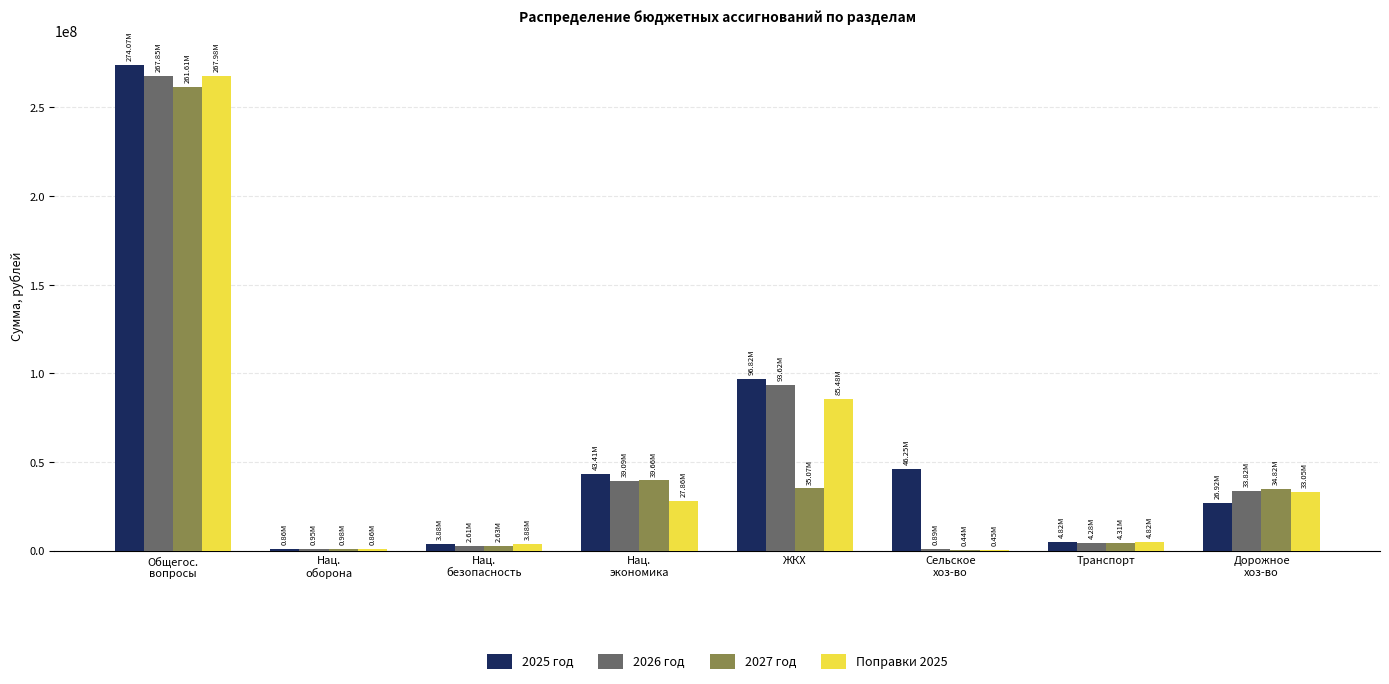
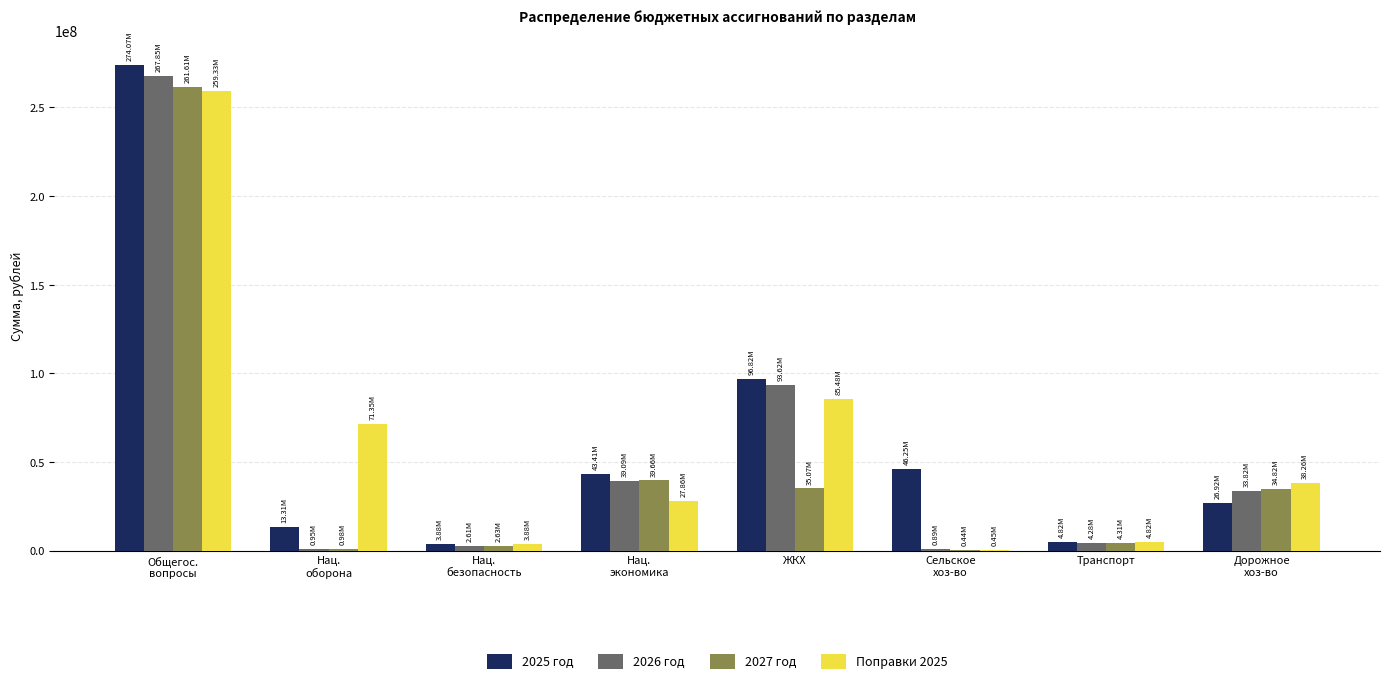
Поправки 2025, Общегос. вопросы: 267.98M -> 259.33M
2025 год, Нац. оборона: 0.86M -> 13.31M
Поправки 2025, Нац. оборона: 0.86M -> 71.35M
Поправки 2025, Дорожное хоз-во: 33.05M -> 38.26M
